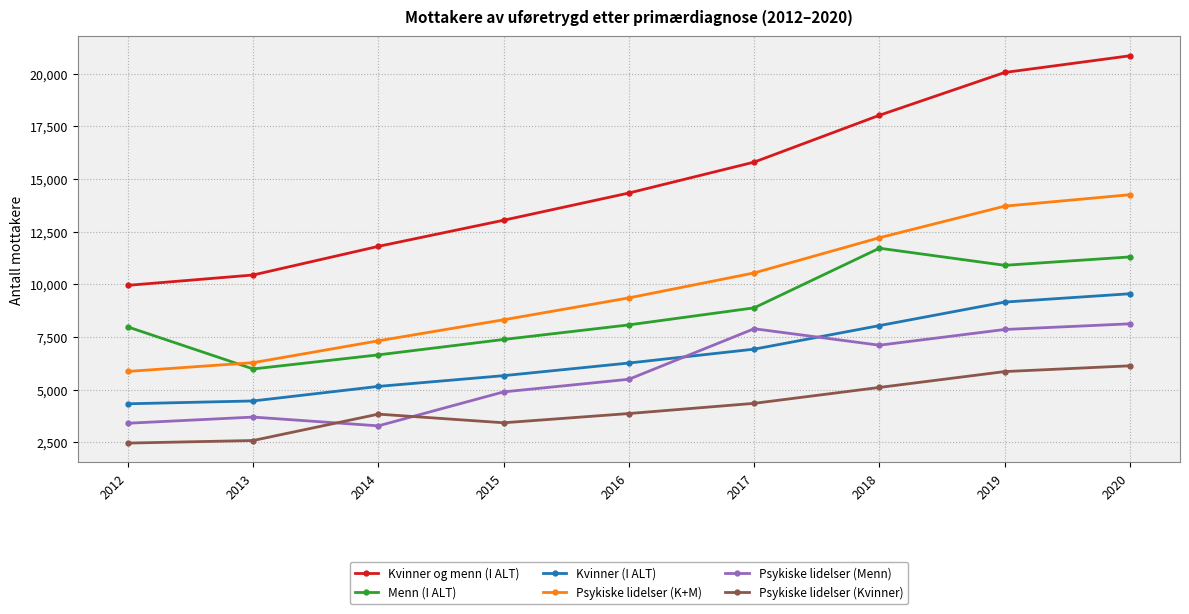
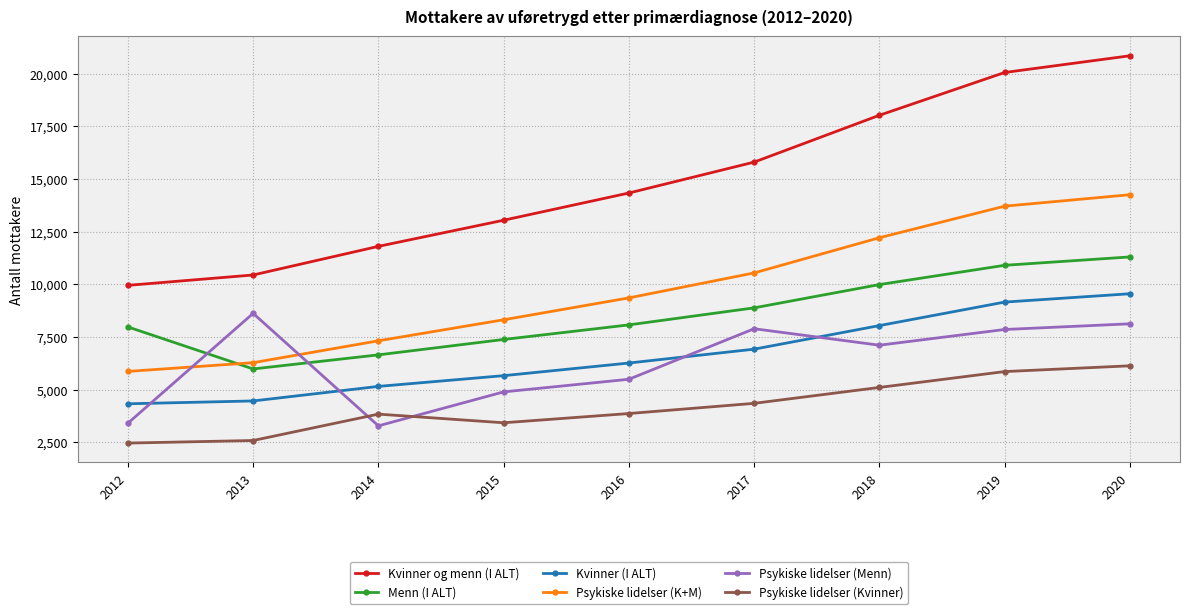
Psykiske lidelser (Menn), 2013: 3,700 -> 8,600
Menn (I ALT), 2018: 11,700 -> 10,000
